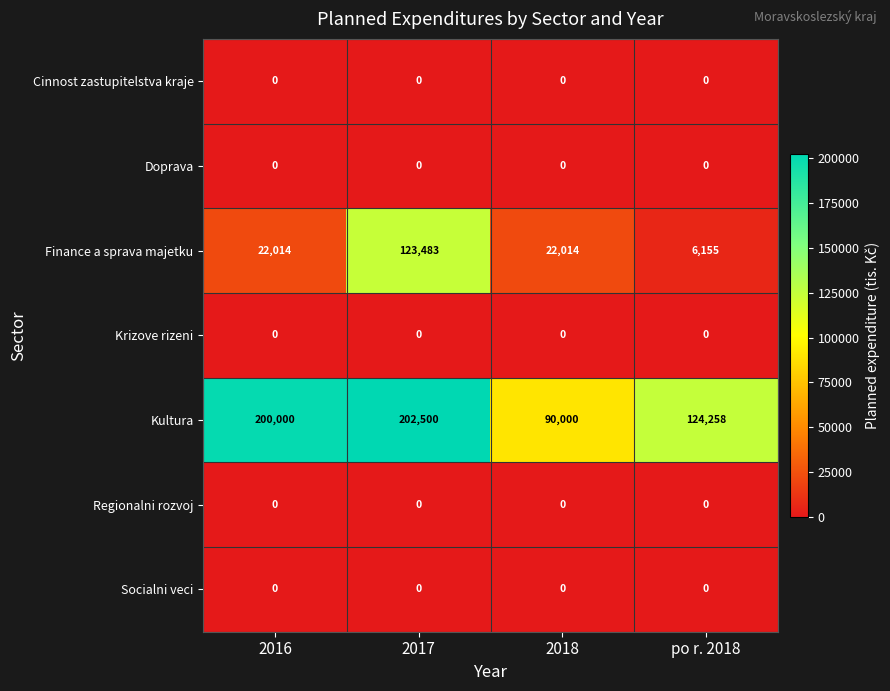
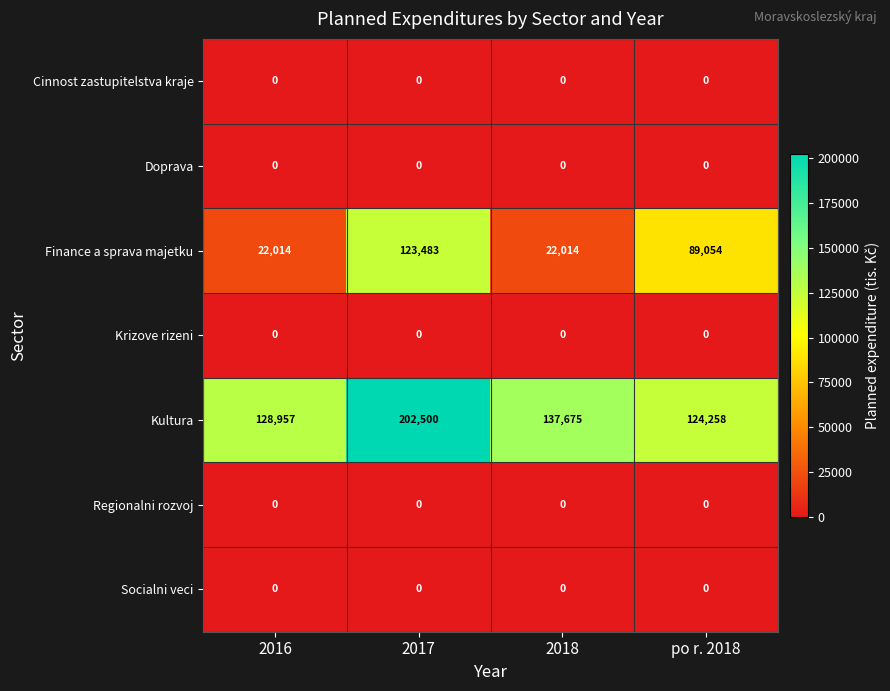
Finance a sprava majetku, po r. 2018: 6,155 -> 89,054
Kultura, 2016: 200,000 -> 128,957
Kultura, 2018: 90,000 -> 137,675
